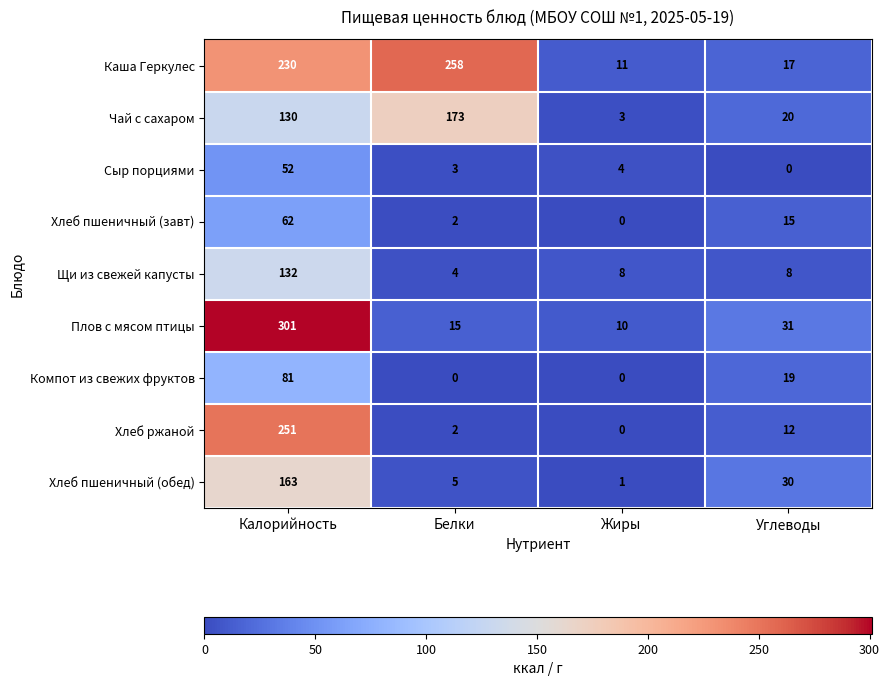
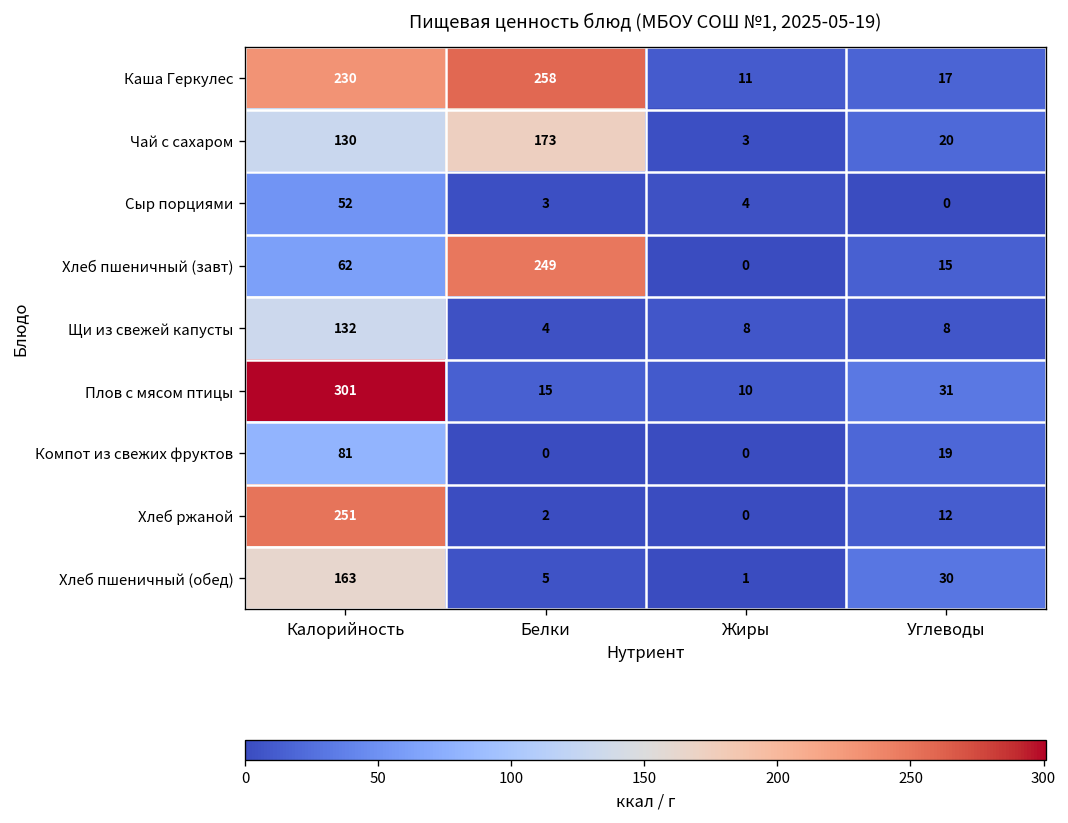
Хлеб пшеничный (завт), Белки: 2 -> 249
